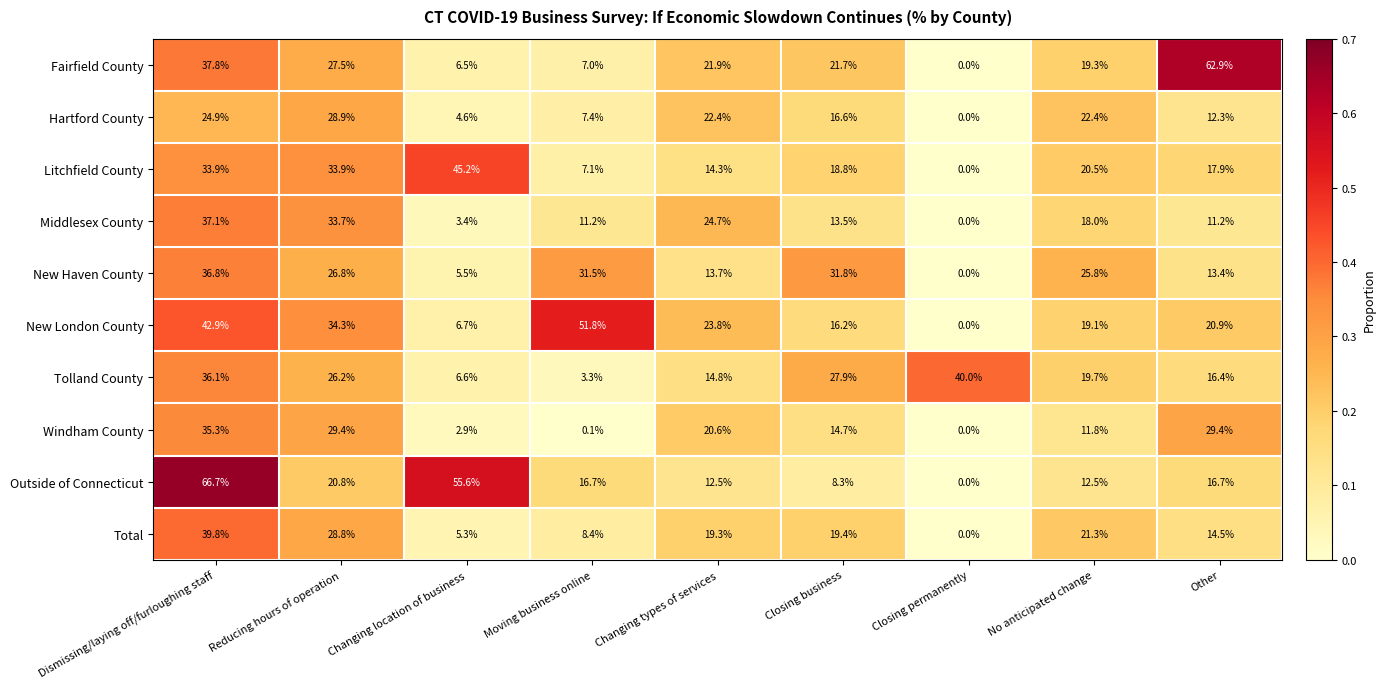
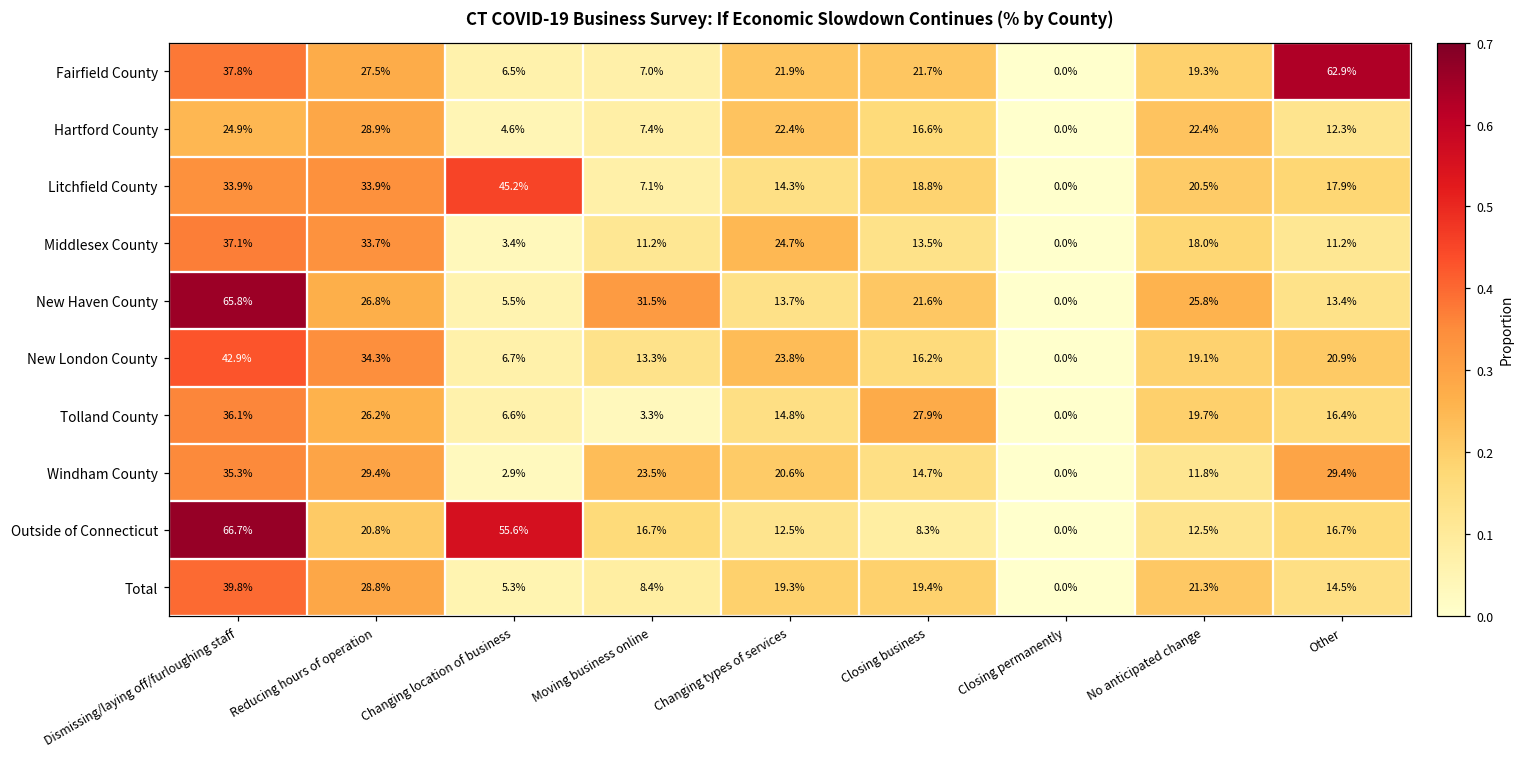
New Haven County, Dismissing/laying off/furloughing staff: 36.8% -> 65.8%
New Haven County, Closing business: 31.8% -> 21.6%
New London County, Moving business online: 51.8% -> 13.3%
Tolland County, Closing permanently: 40.0% -> 0.0%
Windham County, Moving business online: 0.1% -> 23.5%
